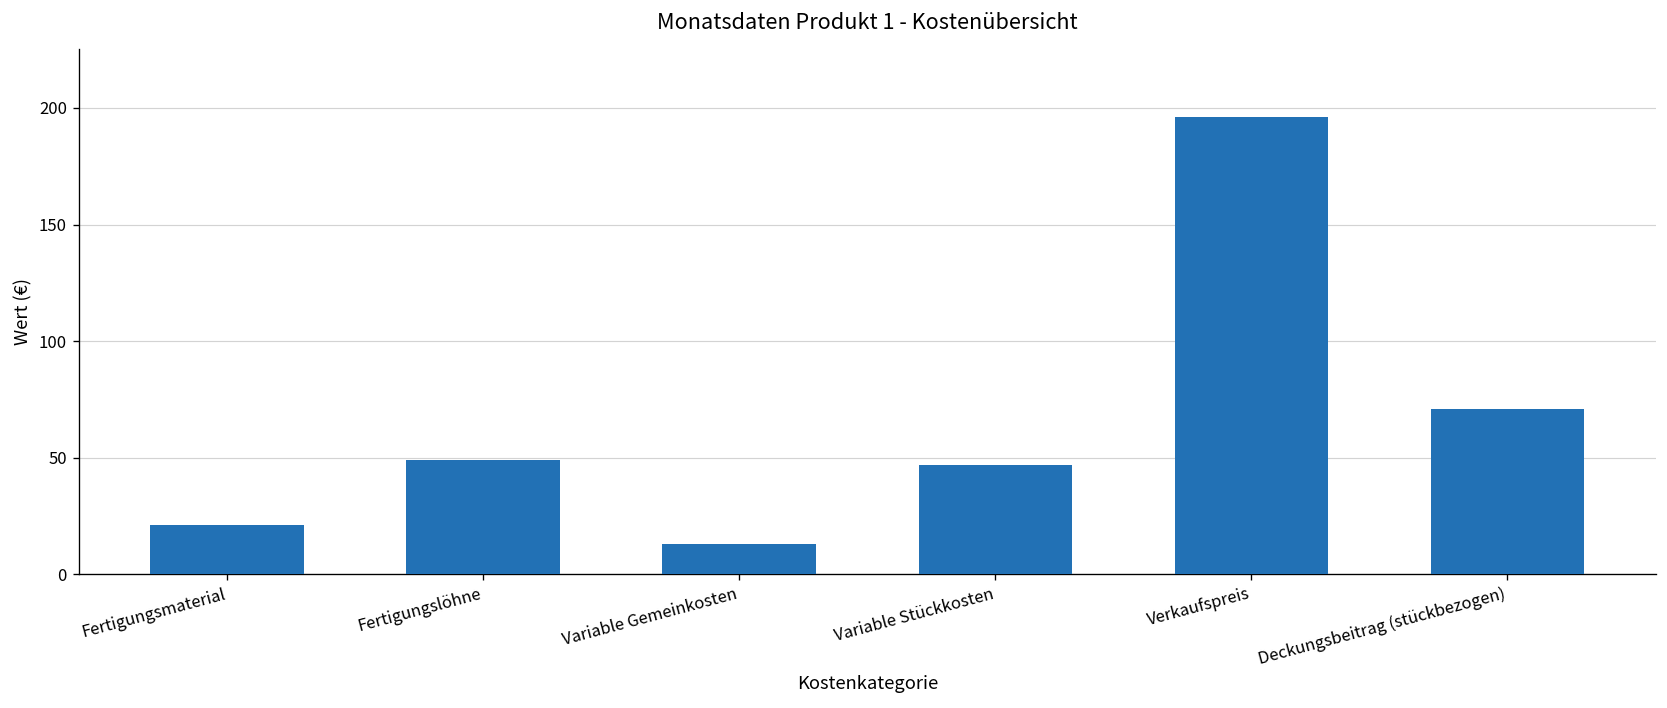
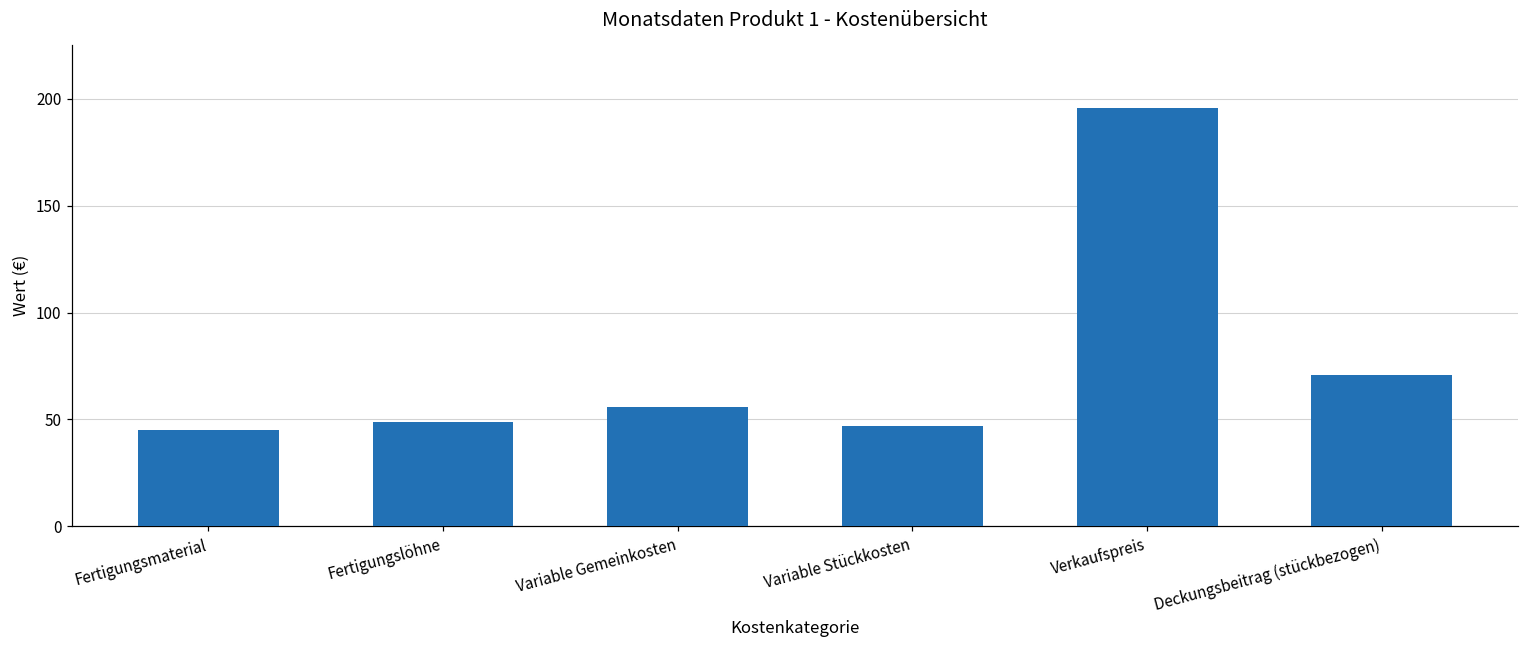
Fertigungsmaterial: 21 -> 45
Variable Gemeinkosten: 13 -> 56
